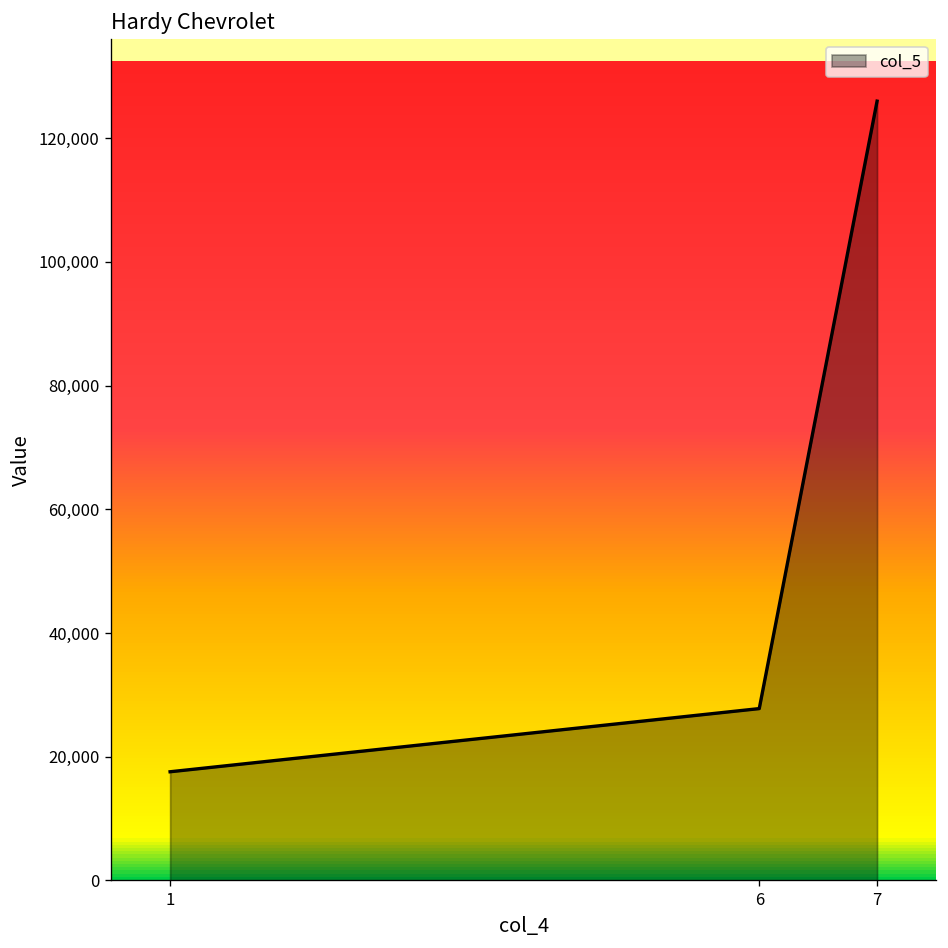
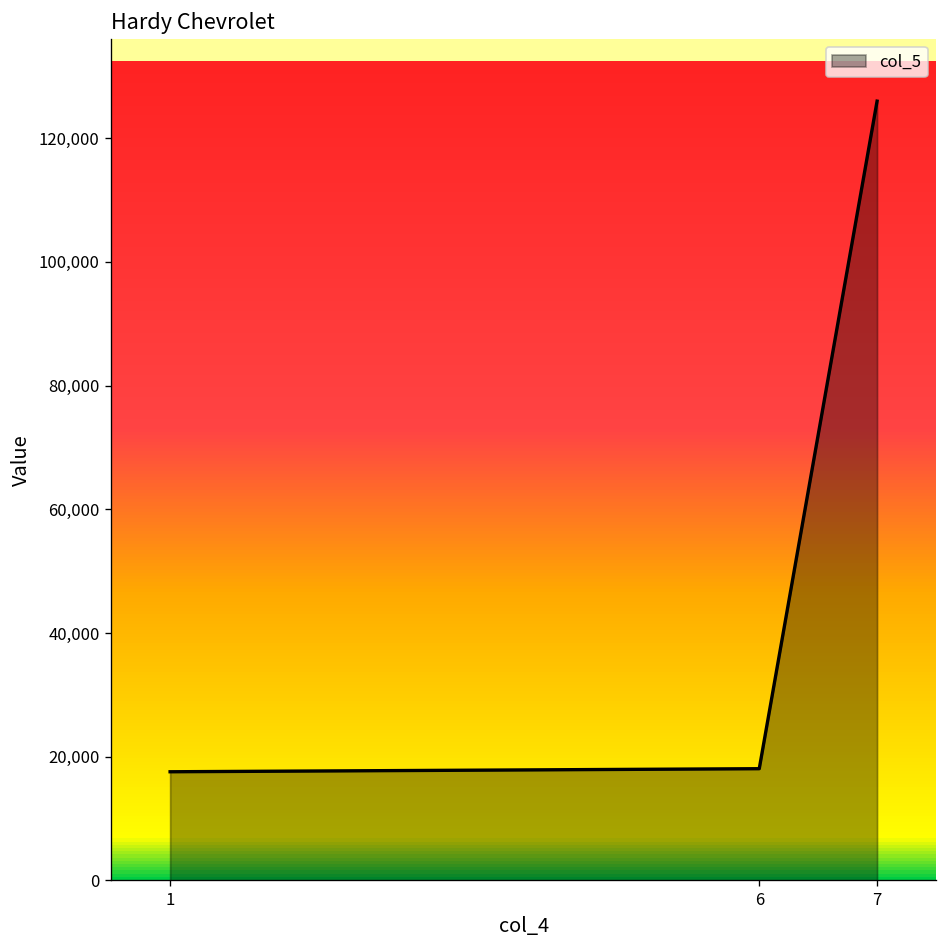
6: 28,000 -> 18,000
